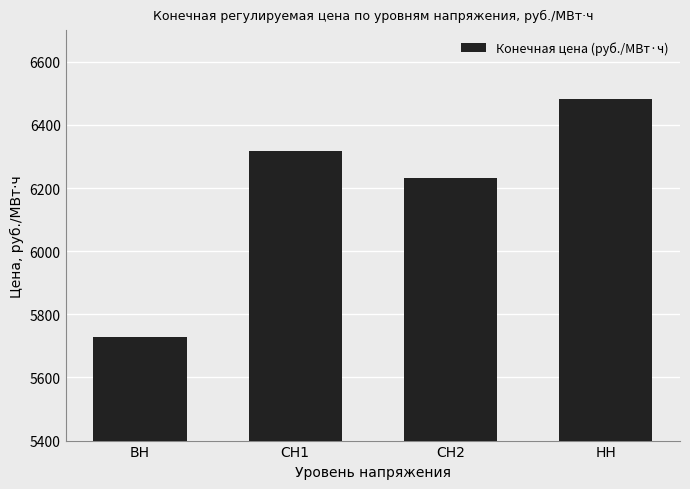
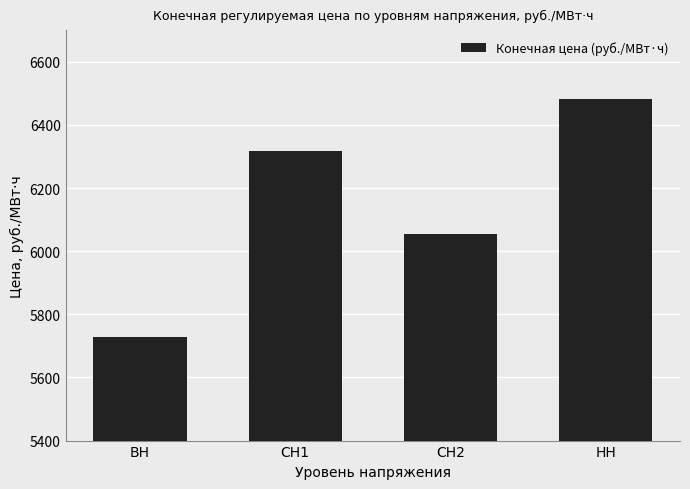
СН2: 6230 -> 6050
